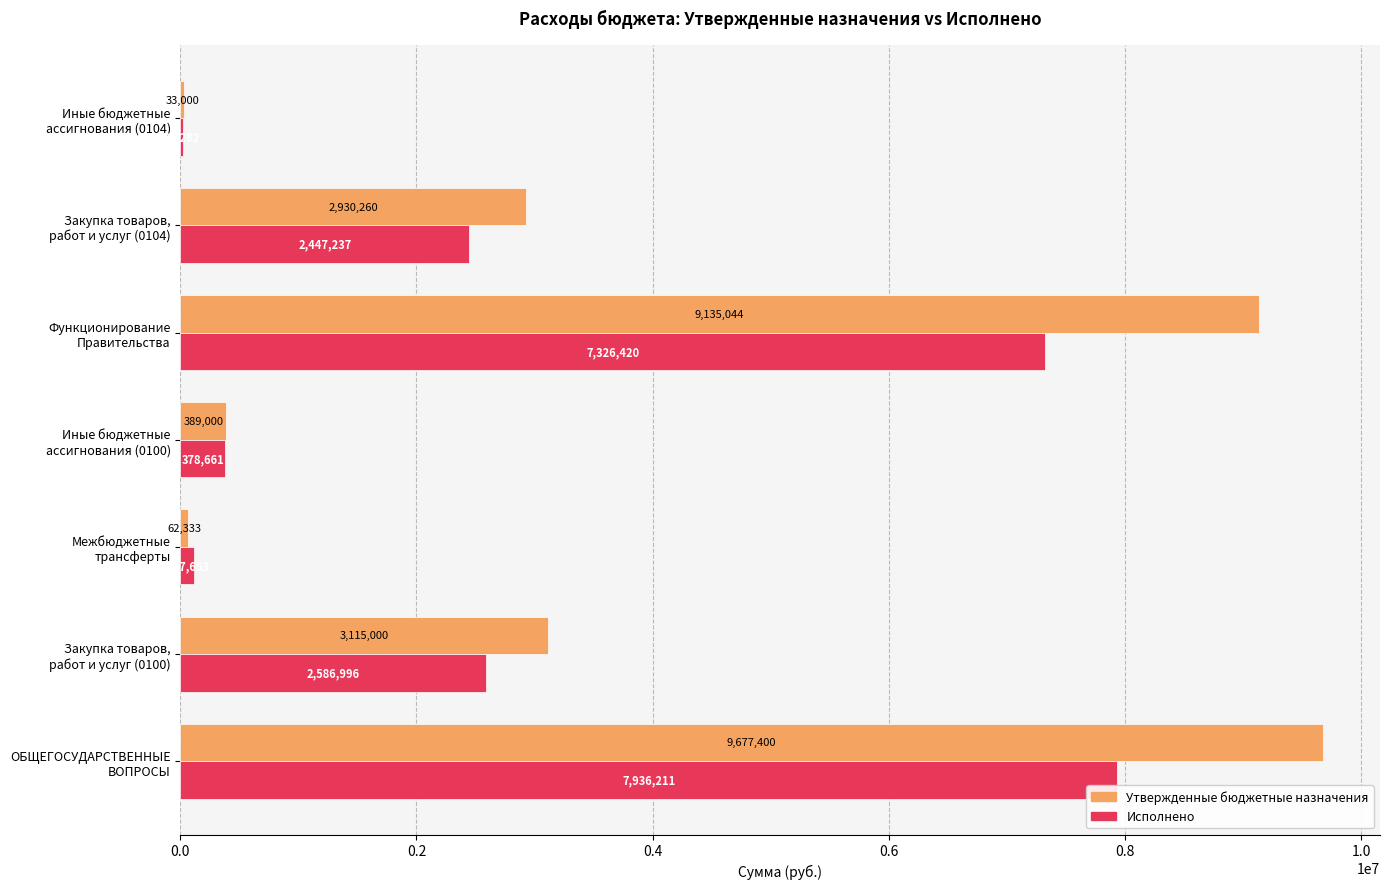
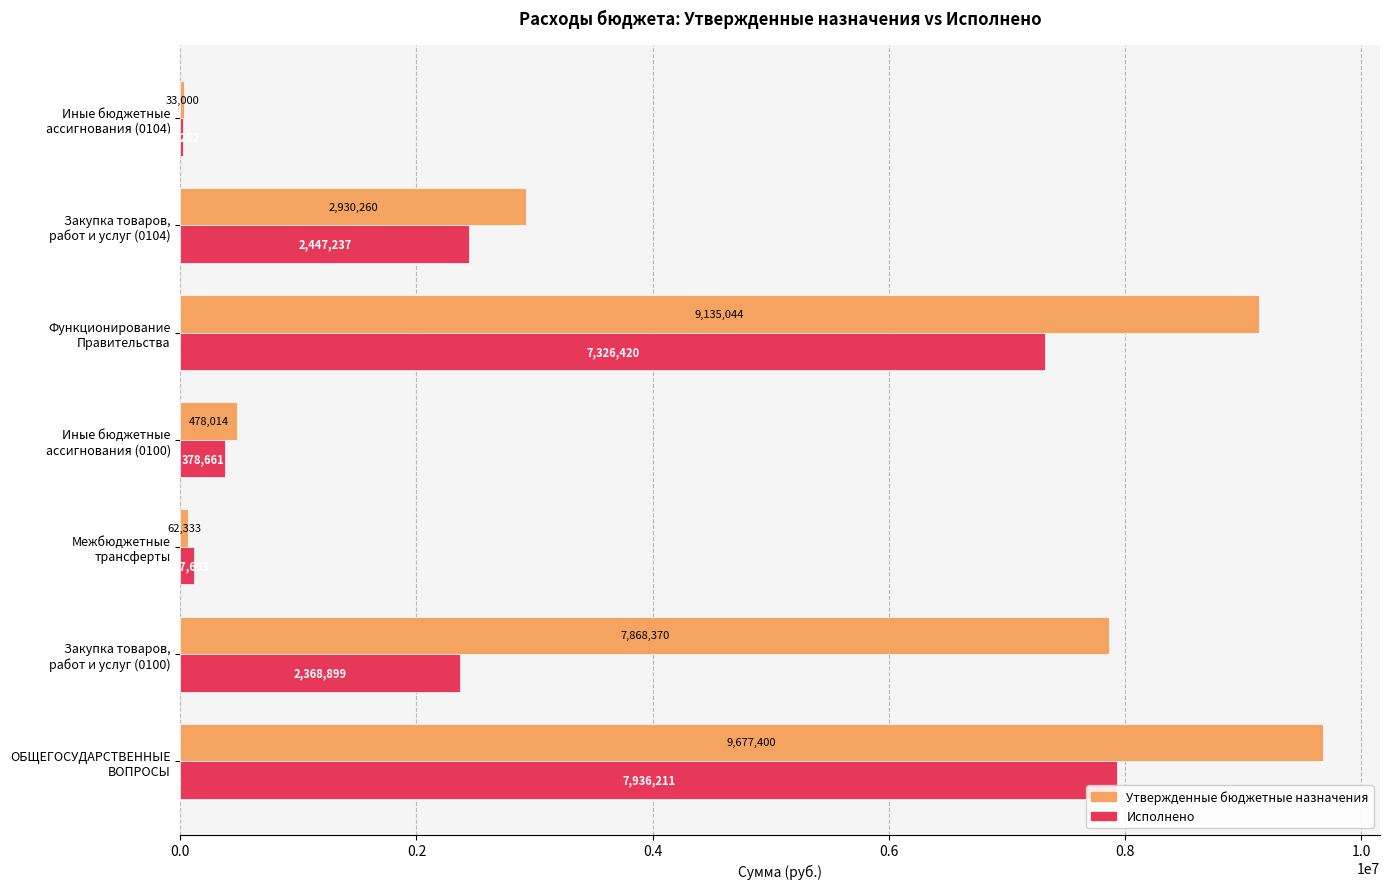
Утвержденные бюджетные назначения, Иные бюджетные ассигнования (0100): 389,000 -> 478,014
Утвержденные бюджетные назначения, Закупка товаров, работ и услуг (0100): 3,115,000 -> 7,868,370
Исполнено, Закупка товаров, работ и услуг (0100): 2,586,996 -> 2,368,899
